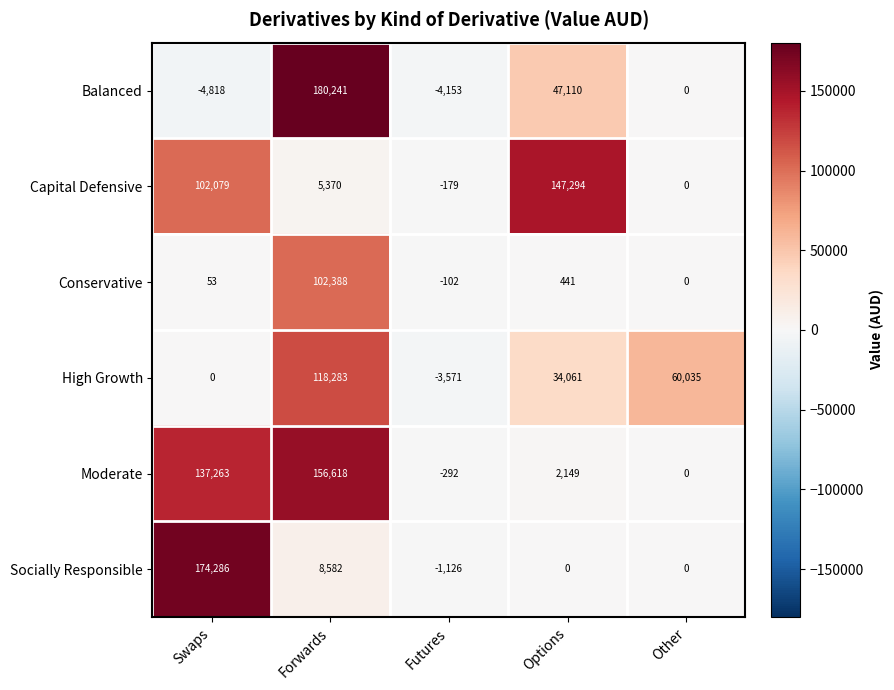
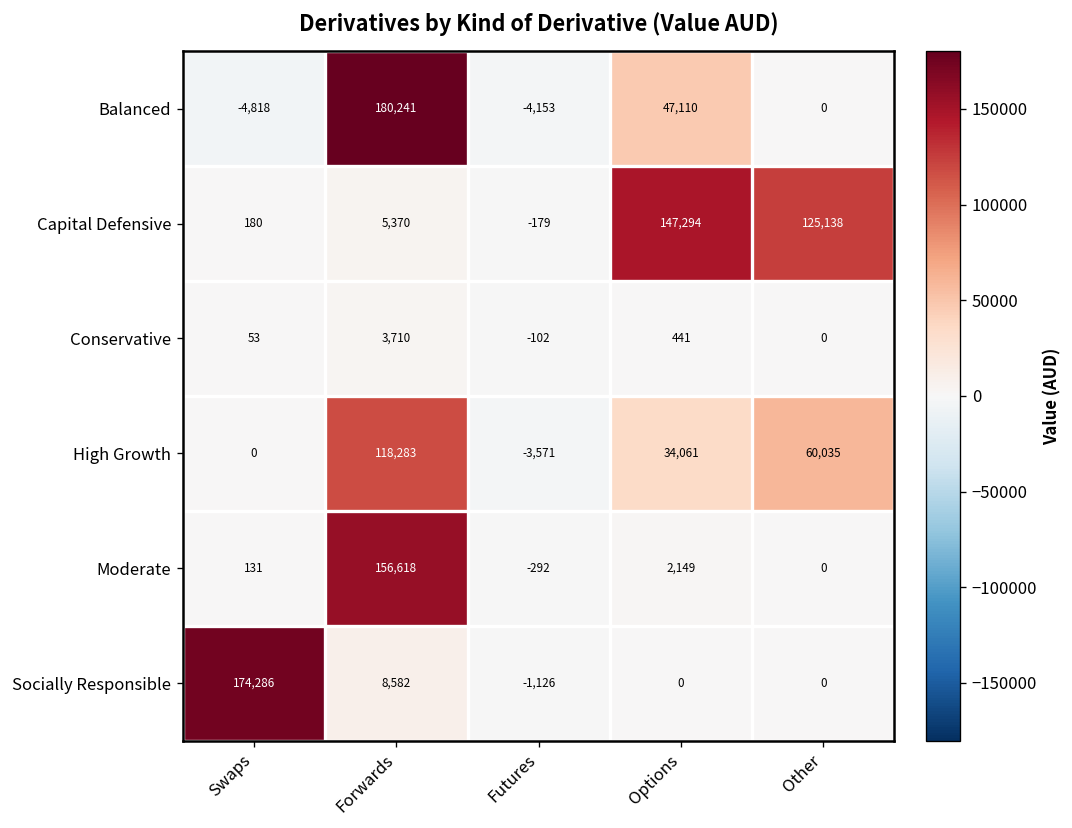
Capital Defensive, Swaps: 102,079 -> 180
Capital Defensive, Other: 0 -> 125,138
Conservative, Forwards: 102,388 -> 3,710
Moderate, Swaps: 137,263 -> 131
